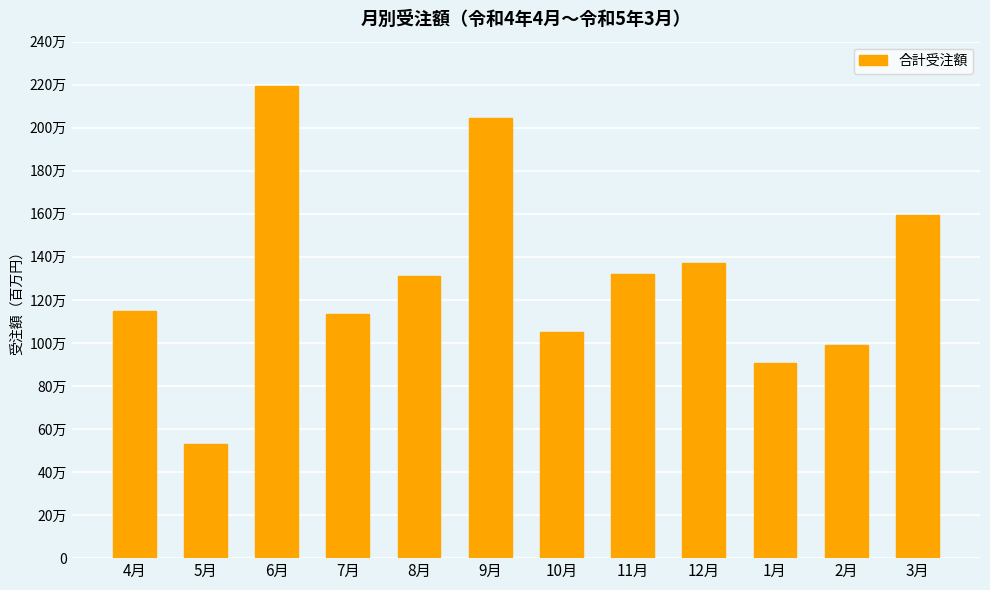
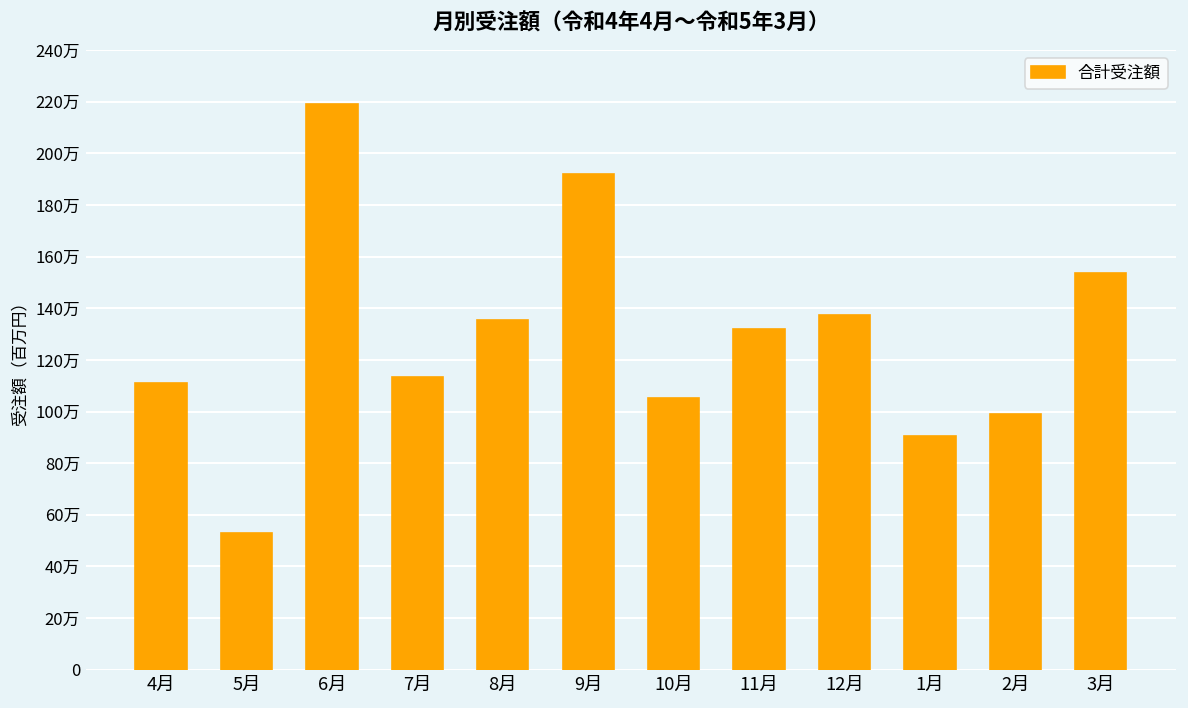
4月: 115万 -> 111万
8月: 131万 -> 135万
9月: 205万 -> 192万
3月: 160万 -> 154万
